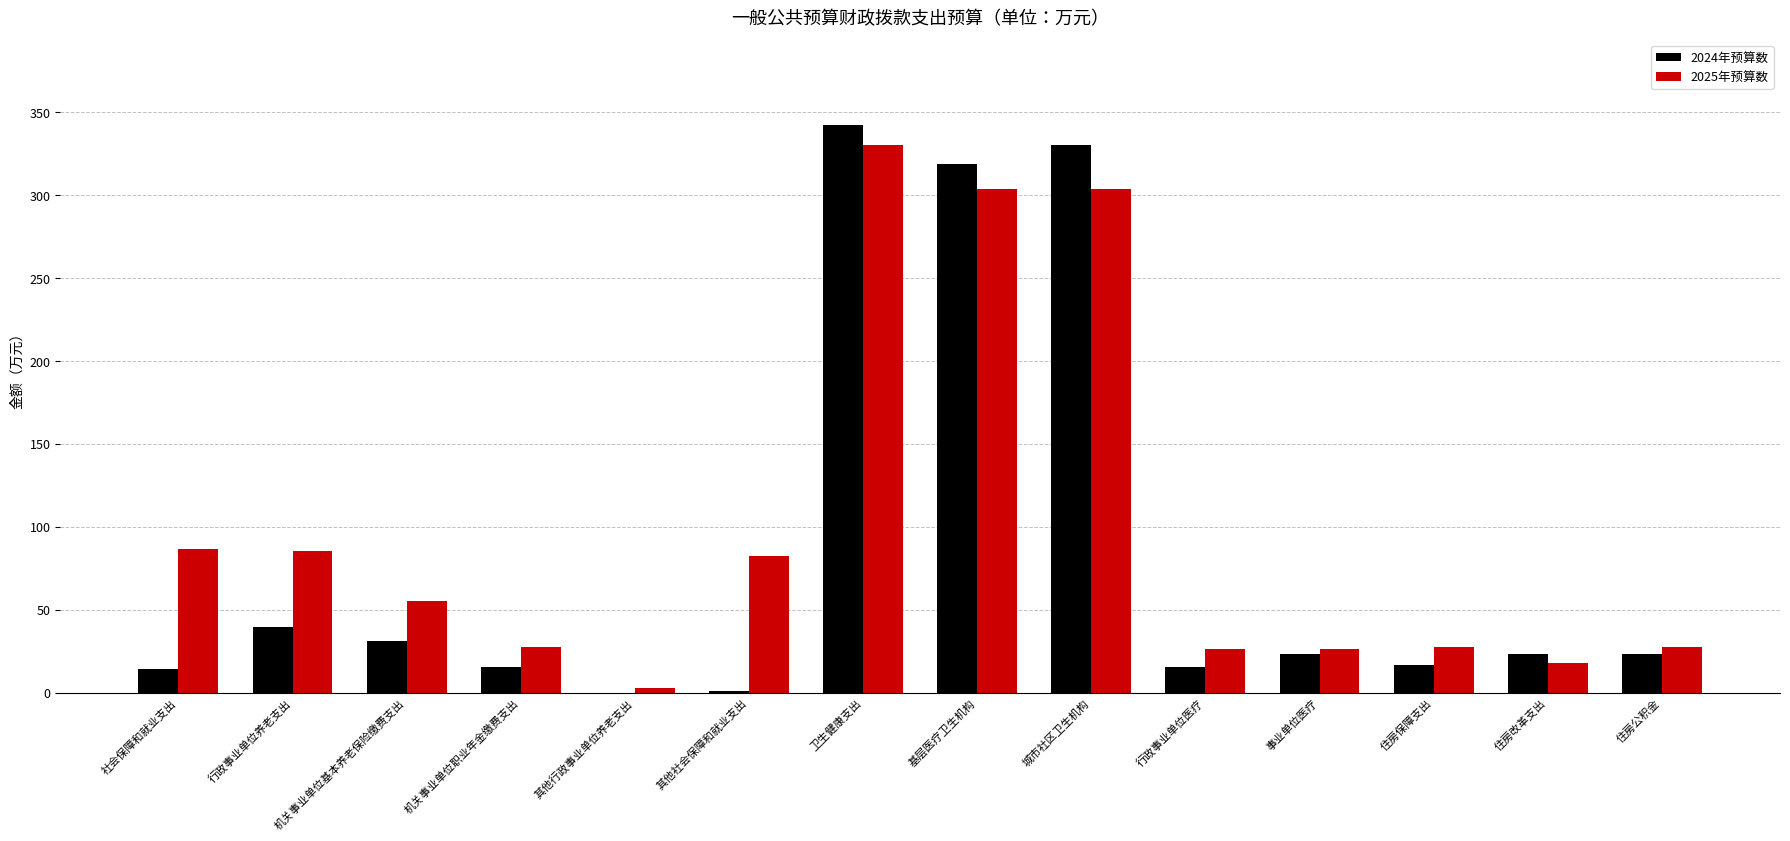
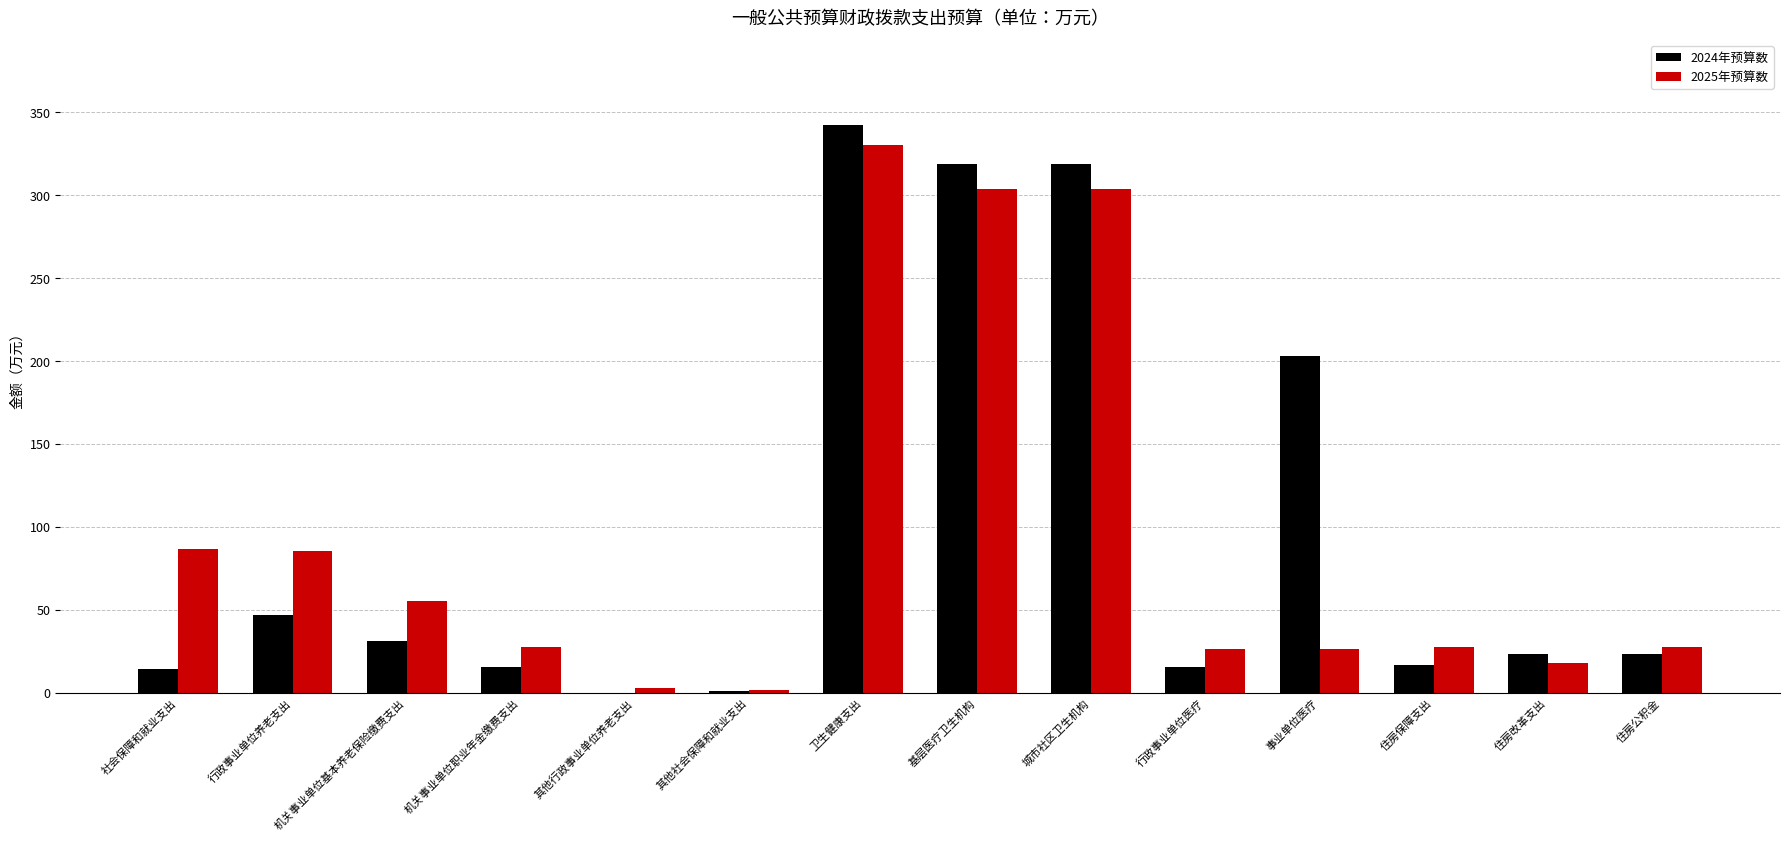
2024年预算数, 行政事业单位养老支出: 39 -> 47
2025年预算数, 其他社会保障和就业支出: 82 -> 1
2024年预算数, 城市社区卫生机构: 330 -> 319
2024年预算数, 事业单位医疗: 24 -> 203
